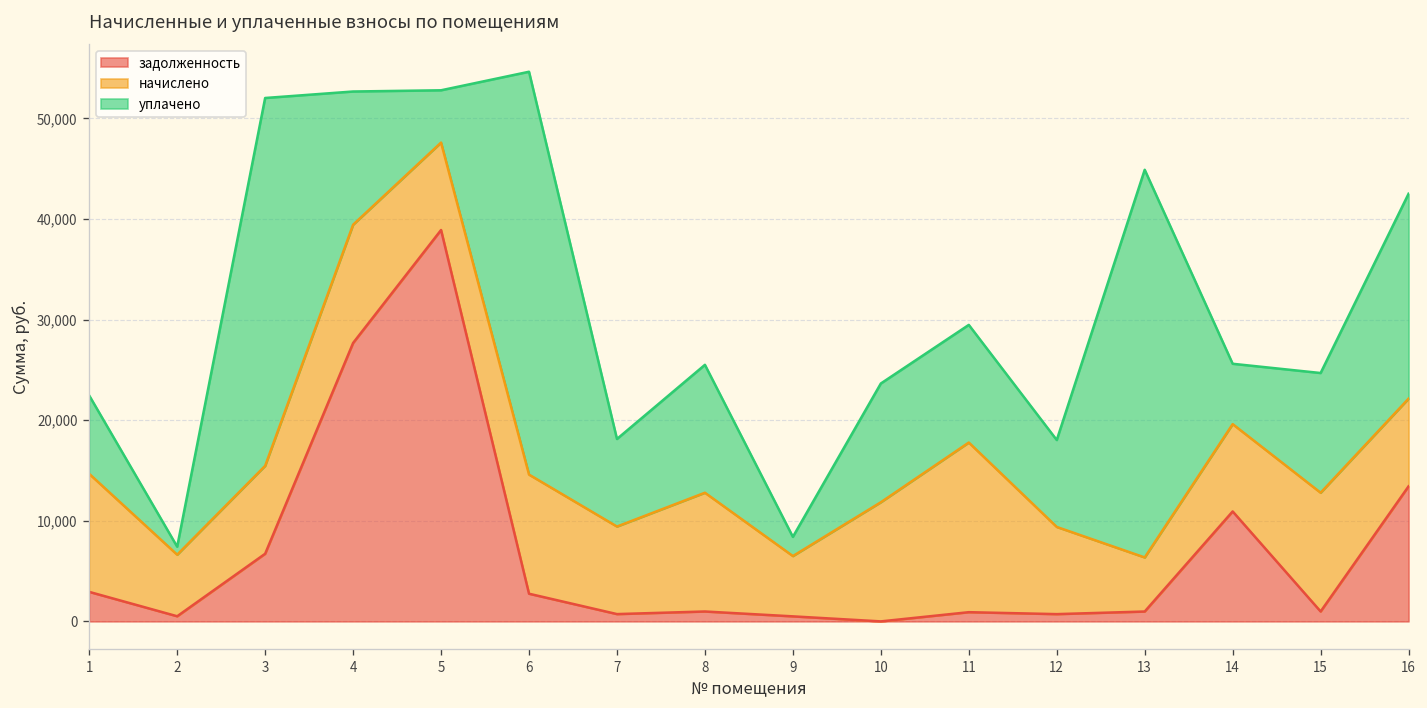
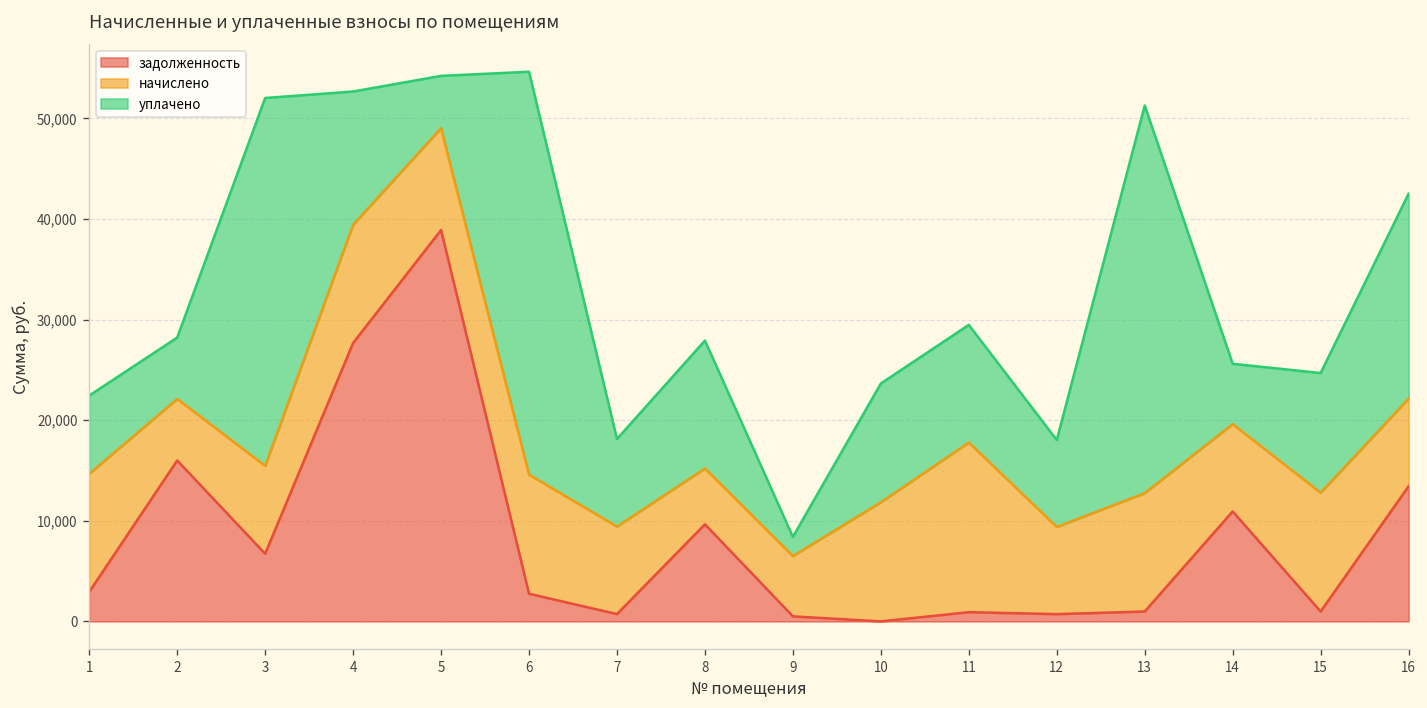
задолженность, 2: 1,000 -> 16,000
уплачено, 2: 1,000 -> 6,000
начислено, 5: 9,000 -> 10,000
задолженность, 8: 1,000 -> 10,000
начислено, 8: 12,000 -> 6,000
начислено, 13: 5,000 -> 12,000
